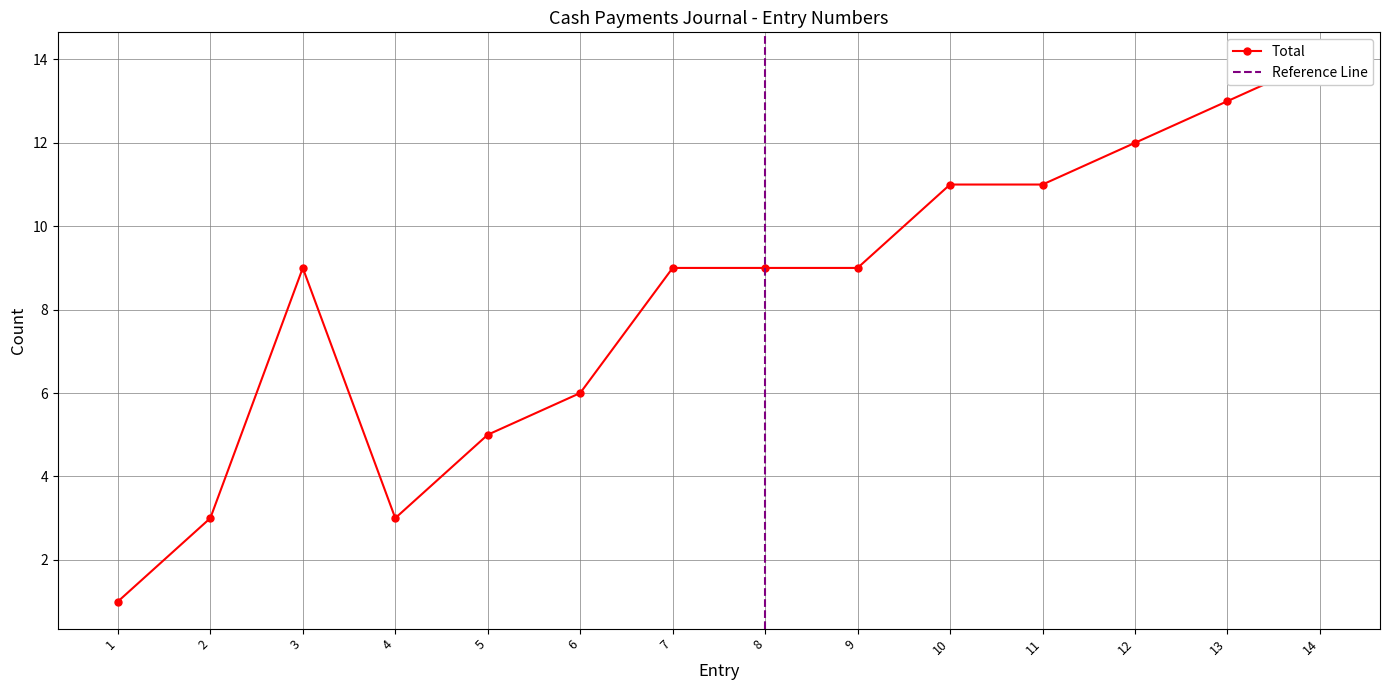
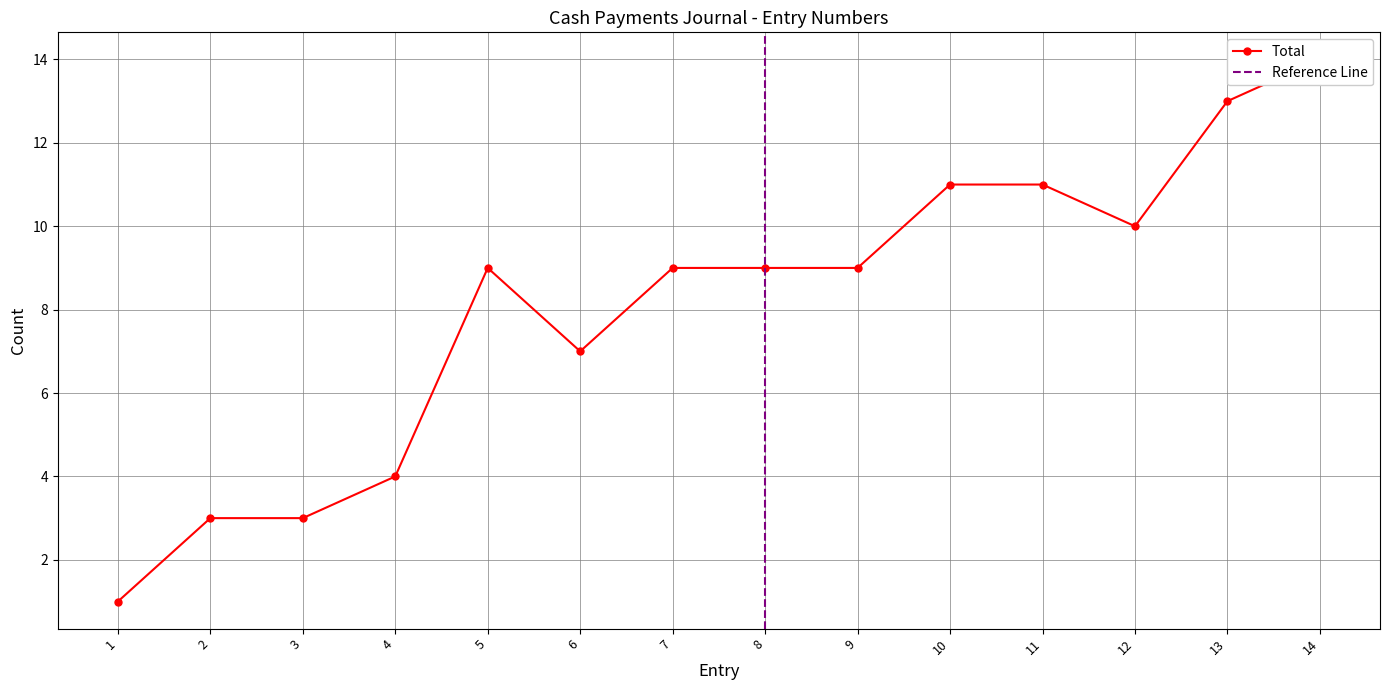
3: 9 -> 3
4: 3 -> 4
5: 5 -> 9
6: 6 -> 7
12: 12 -> 10
